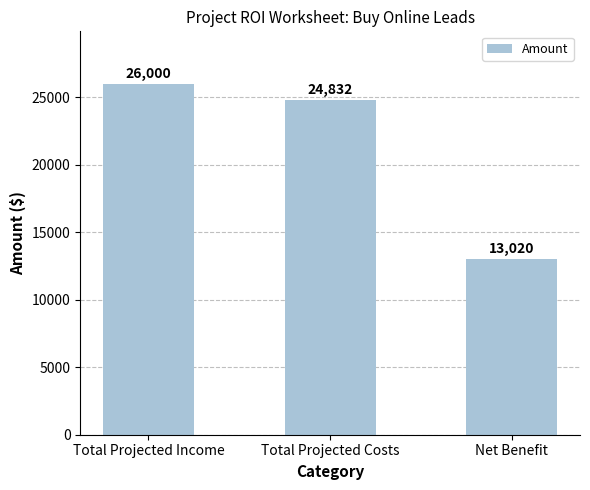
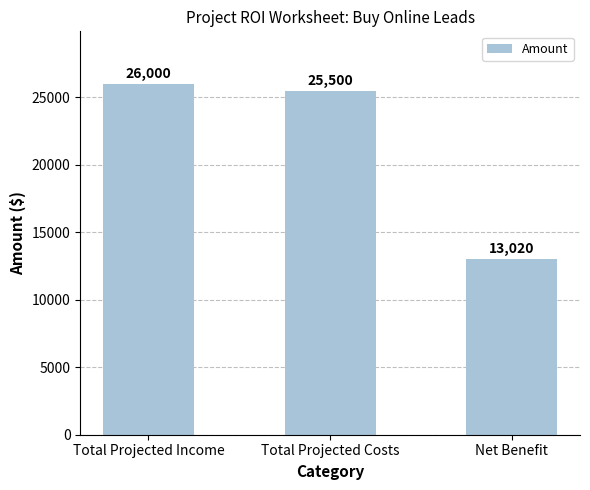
Total Projected Costs: 24,832 -> 25,500
